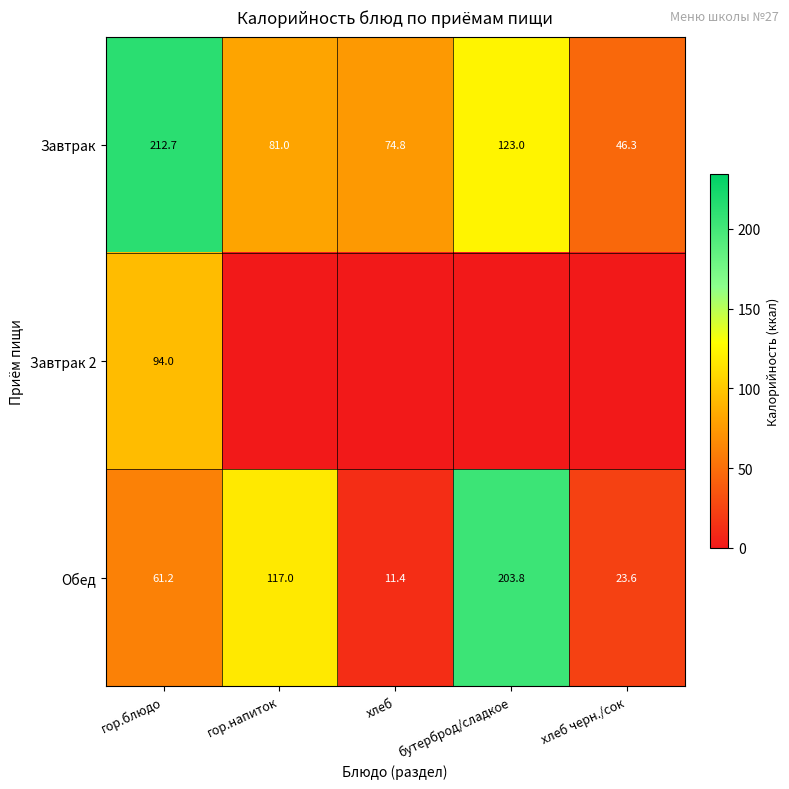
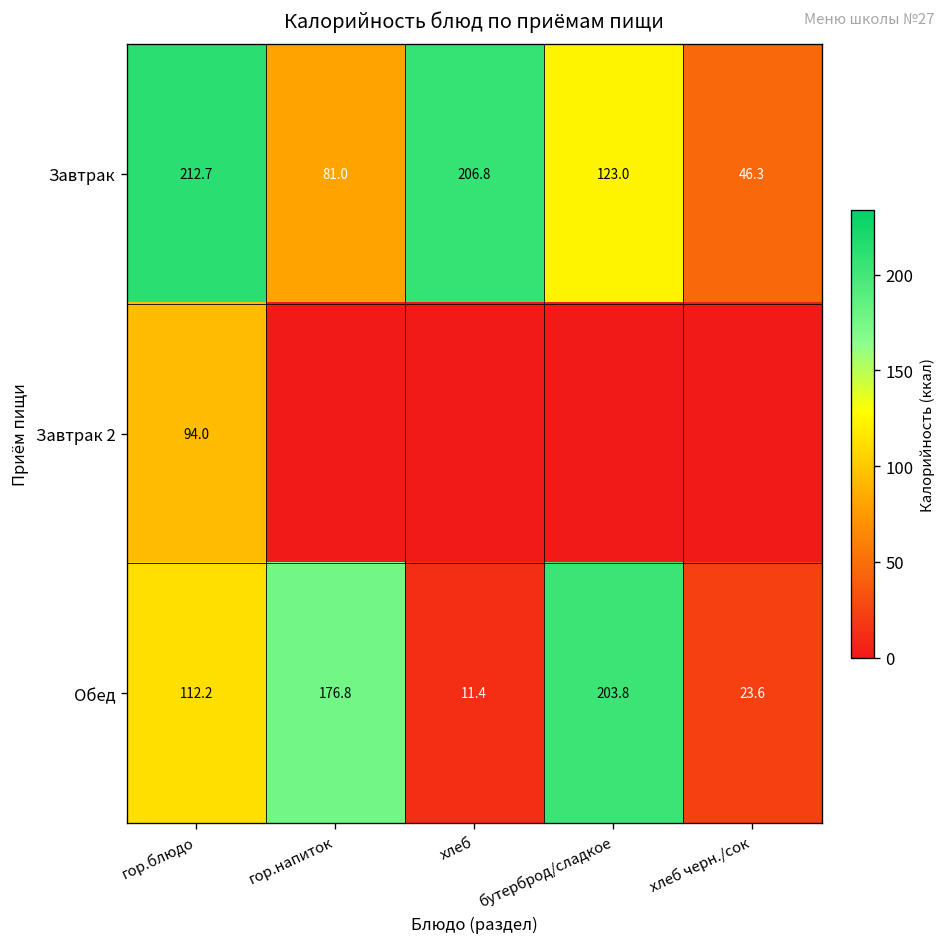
Завтрак, хлеб: 74.8 -> 206.8
Обед, гор.блюдо: 61.2 -> 112.2
Обед, гор.напиток: 117.0 -> 176.8
